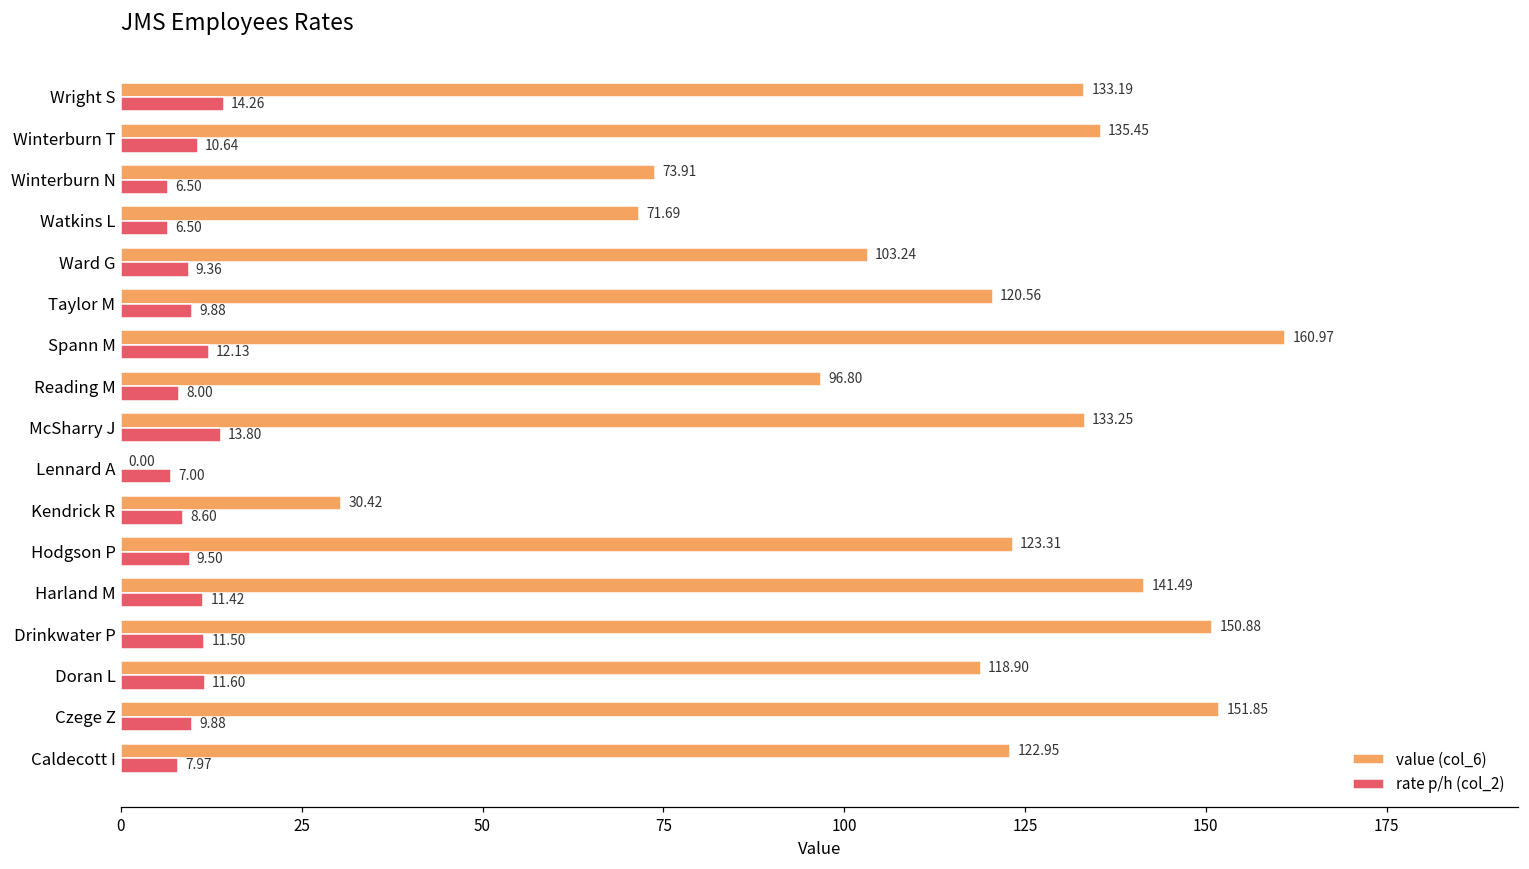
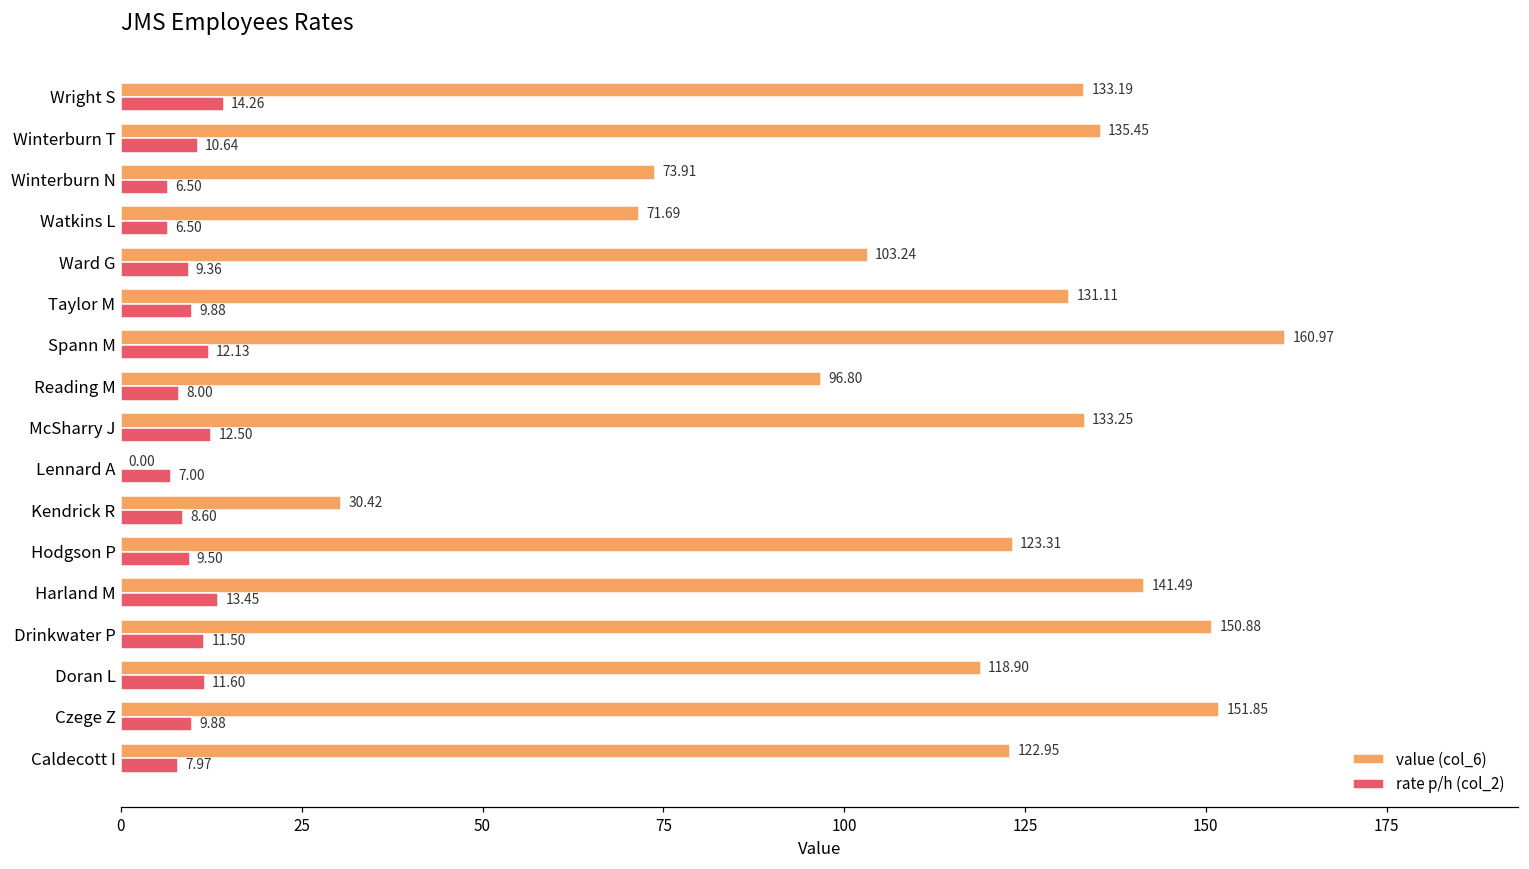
value (col_6), Taylor M: 120.56 -> 131.11
rate p/h (col_2), McSharry J: 13.80 -> 12.50
rate p/h (col_2), Harland M: 11.42 -> 13.45
